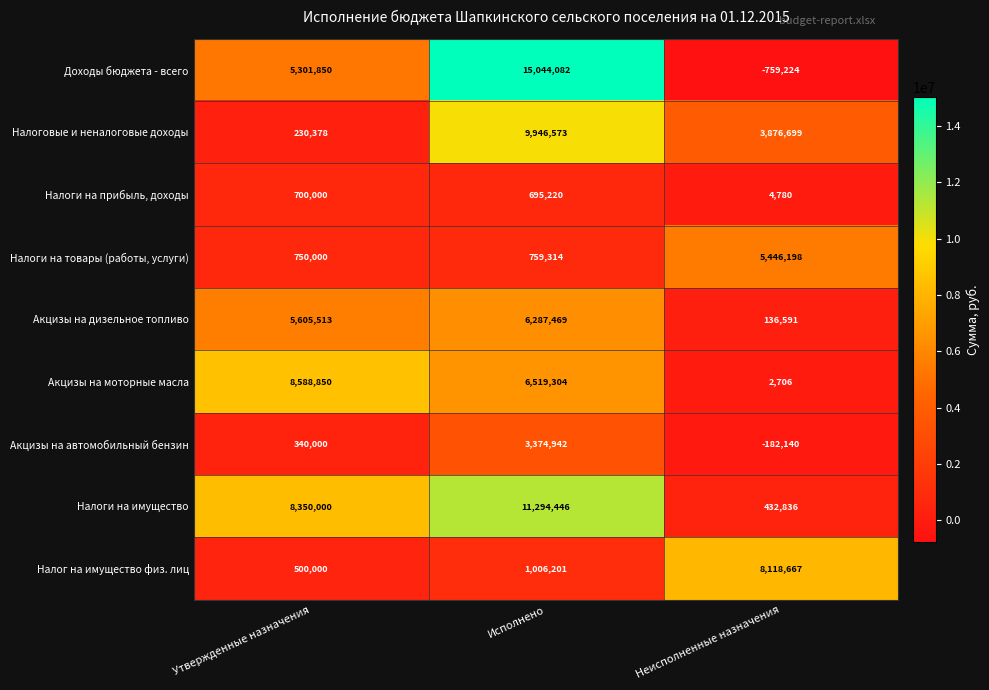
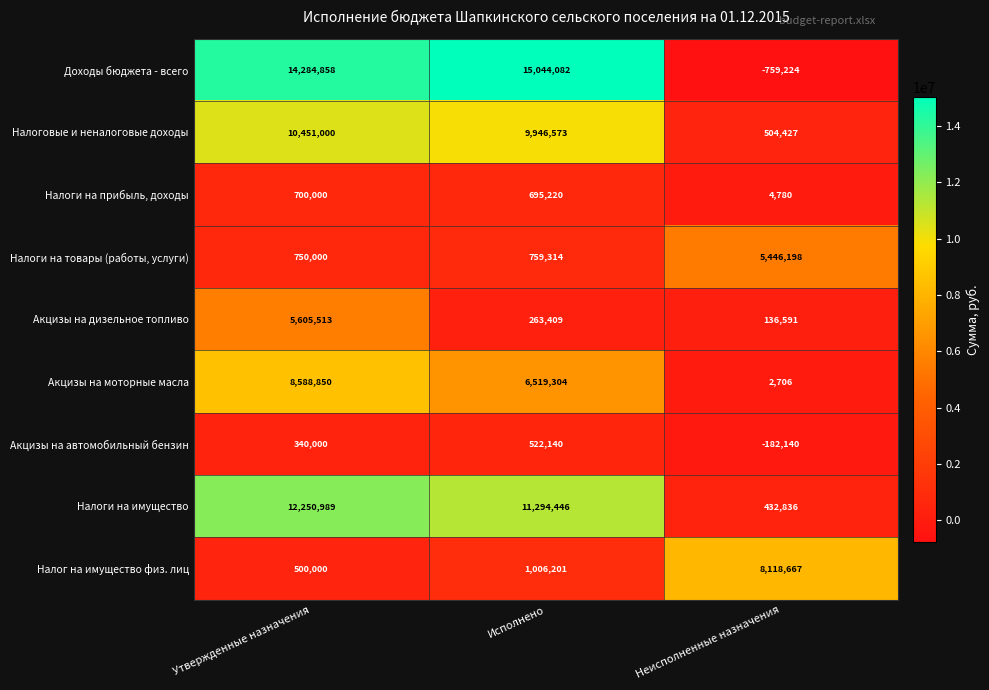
Доходы бюджета - всего, Утвержденные назначения: 5,301,850 -> 14,284,858
Налоговые и неналоговые доходы, Утвержденные назначения: 230,378 -> 10,451,000
Налоговые и неналоговые доходы, Неисполненные назначения: 3,876,699 -> 504,427
Акцизы на дизельное топливо, Исполнено: 6,287,469 -> 263,409
Акцизы на автомобильный бензин, Исполнено: 3,374,942 -> 522,140
Налоги на имущество, Утвержденные назначения: 8,350,000 -> 12,250,989
